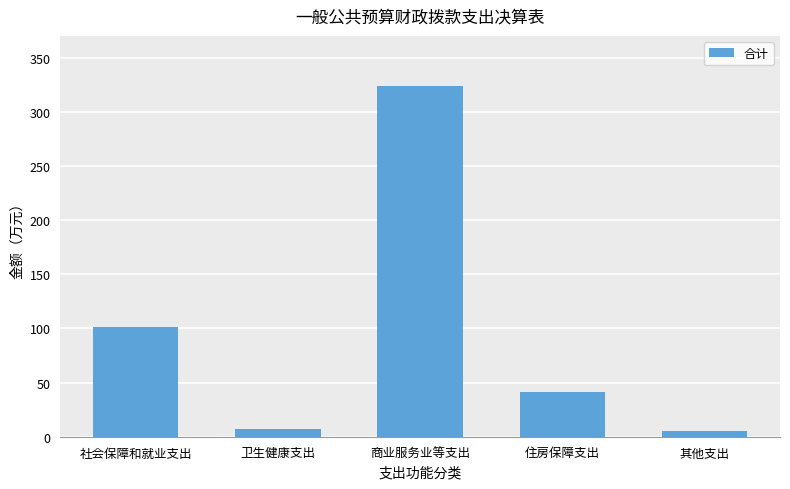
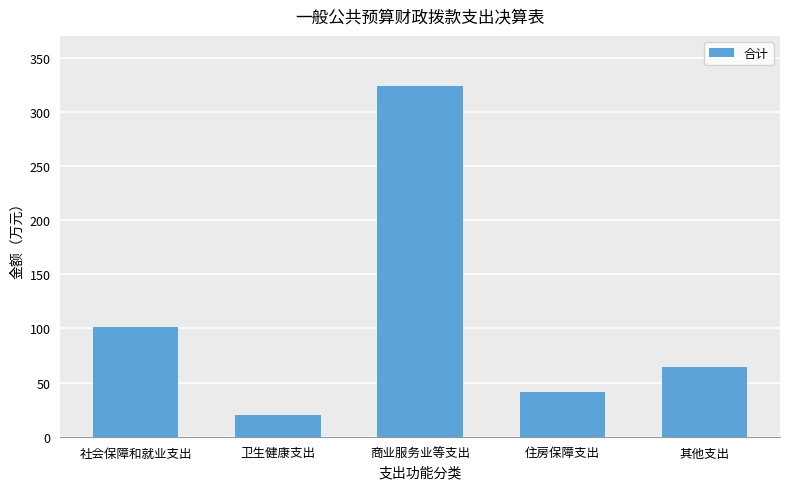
卫生健康支出: 7 -> 20
其他支出: 5 -> 64
